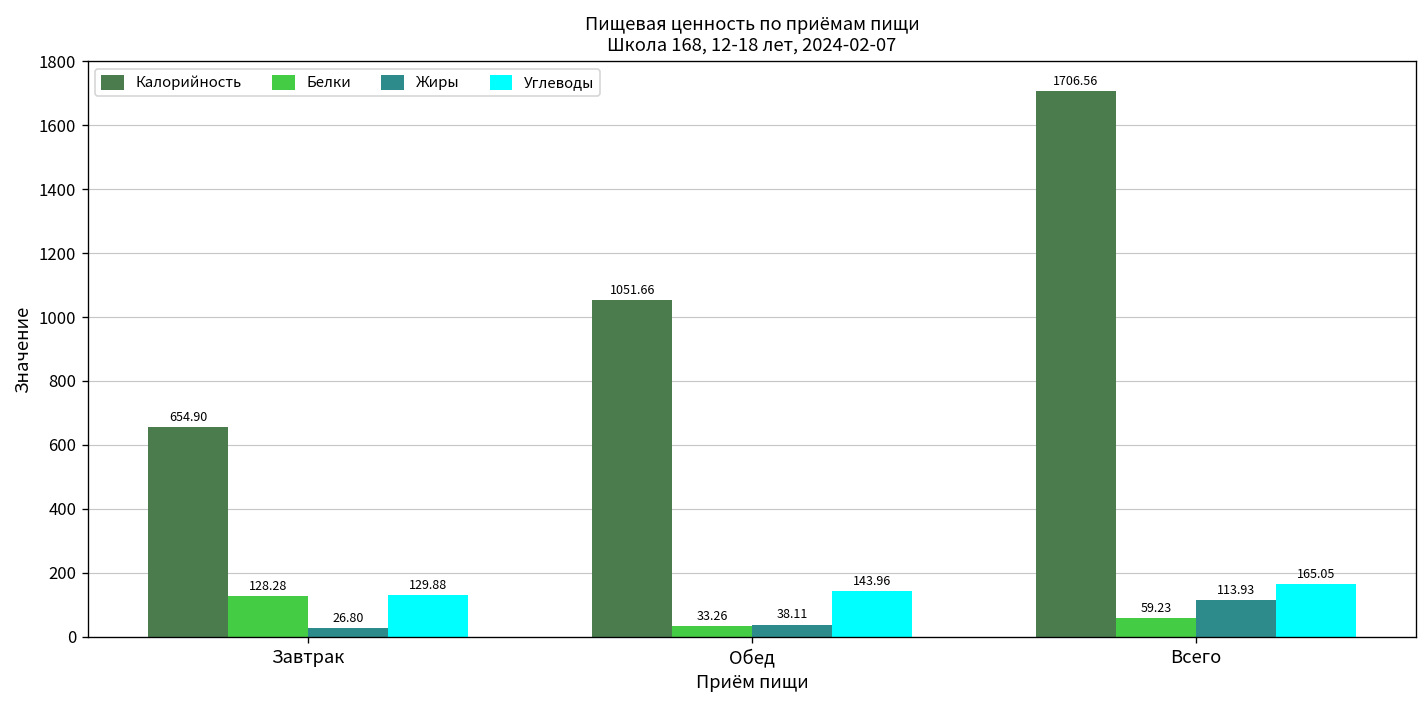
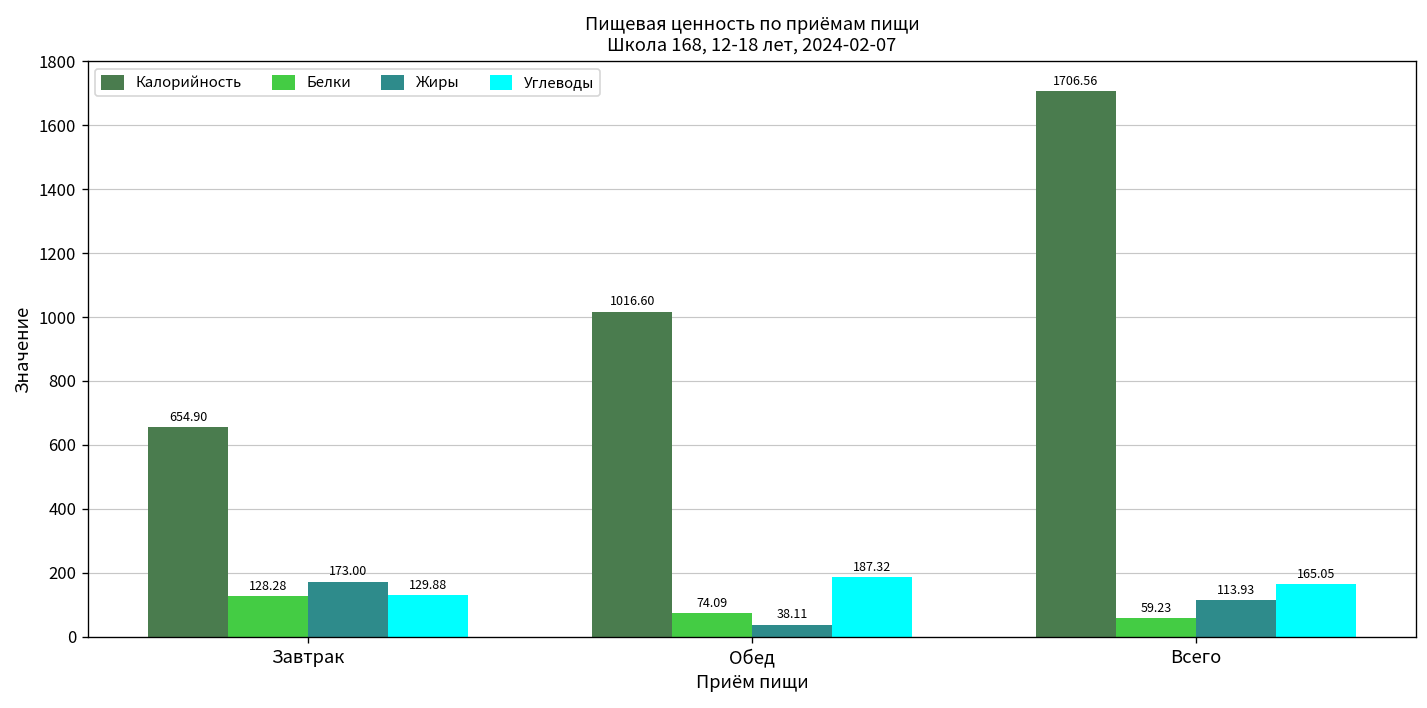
Жиры, Завтрак: 26.80 -> 173.00
Калорийность, Обед: 1051.66 -> 1016.60
Белки, Обед: 33.26 -> 74.09
Углеводы, Обед: 143.96 -> 187.32
